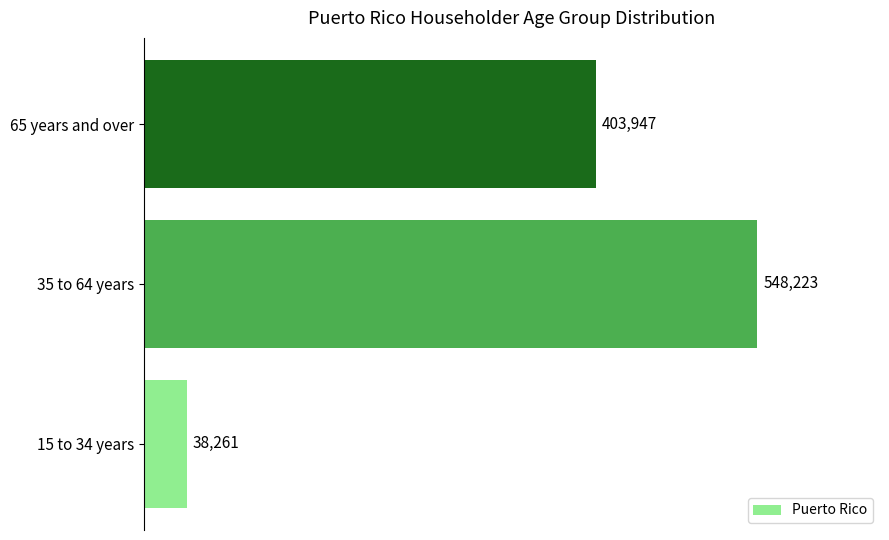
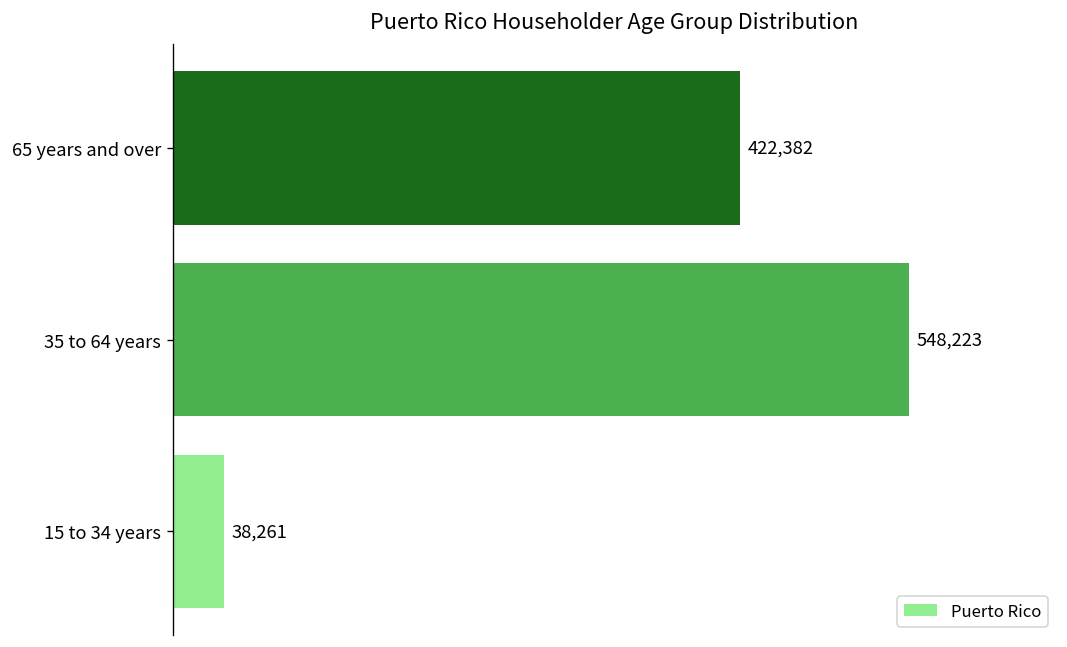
65 years and over: 403,947 -> 422,382
